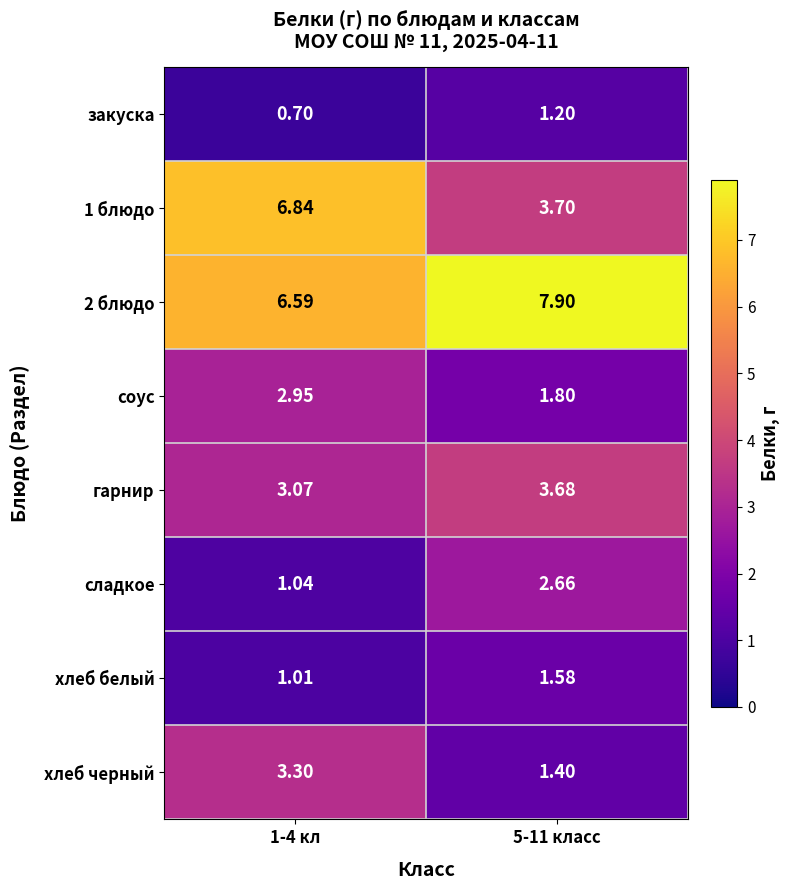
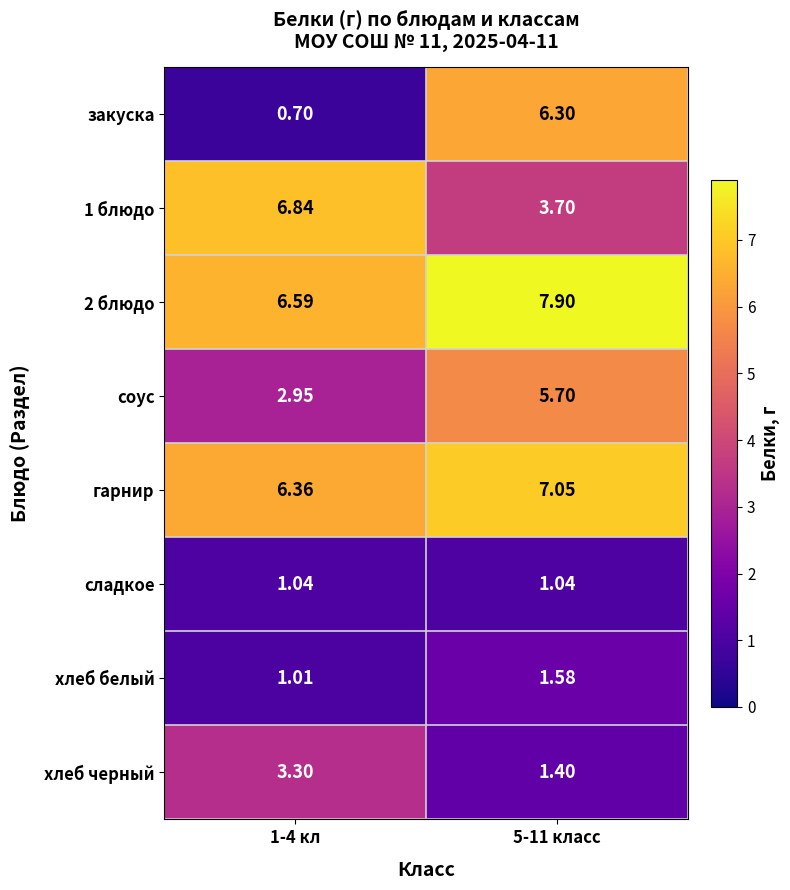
закуска, 5-11 класс: 1.20 -> 6.30
соус, 5-11 класс: 1.80 -> 5.70
гарнир, 1-4 кл: 3.07 -> 6.36
гарнир, 5-11 класс: 3.68 -> 7.05
сладкое, 5-11 класс: 2.66 -> 1.04
